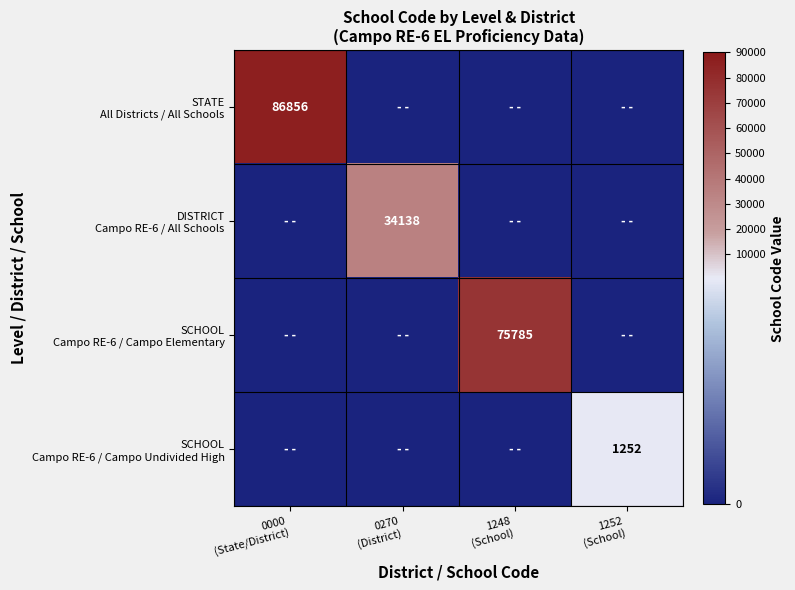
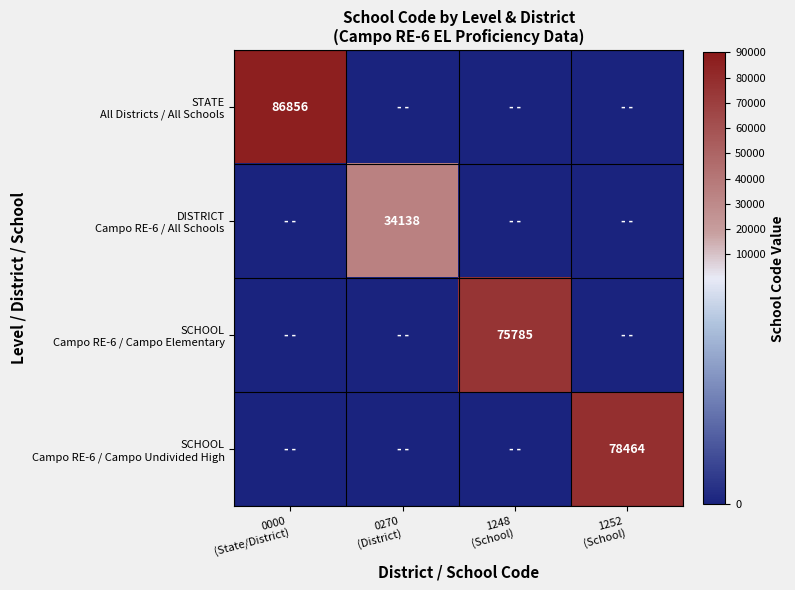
SCHOOL Campo RE-6 / Campo Undivided High, 1252 (School): 1252 -> 78464
